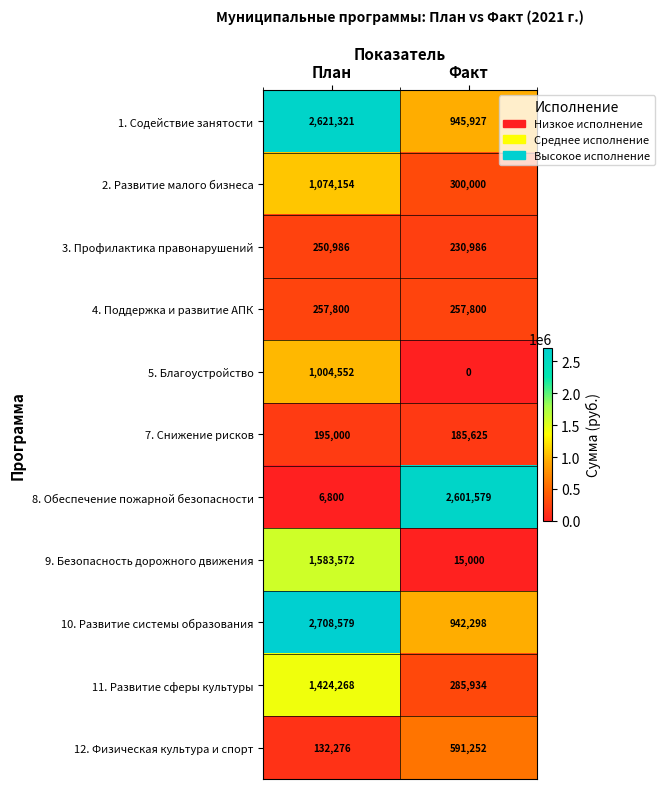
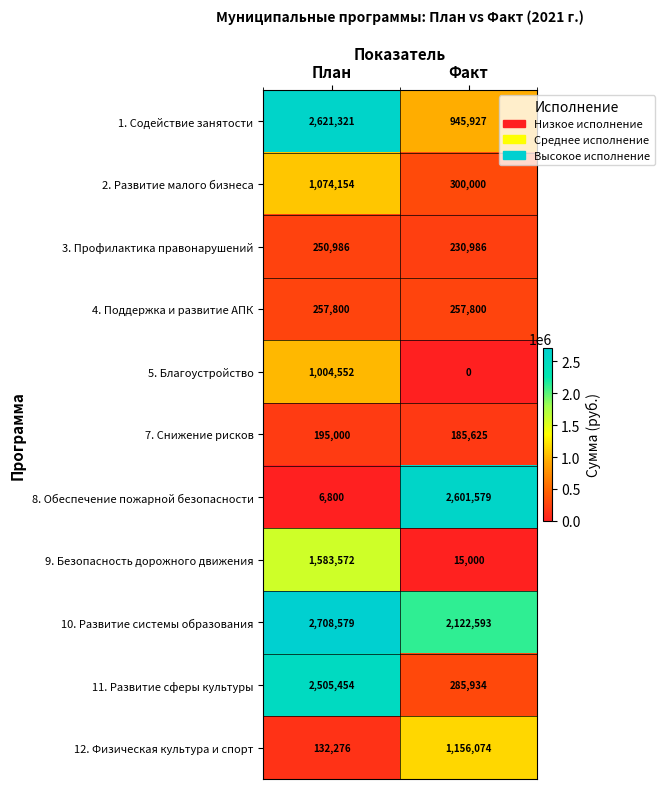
10. Развитие системы образования, Факт: 942,298 -> 2,122,593
11. Развитие сферы культуры, План: 1,424,268 -> 2,505,454
12. Физическая культура и спорт, Факт: 591,252 -> 1,156,074
